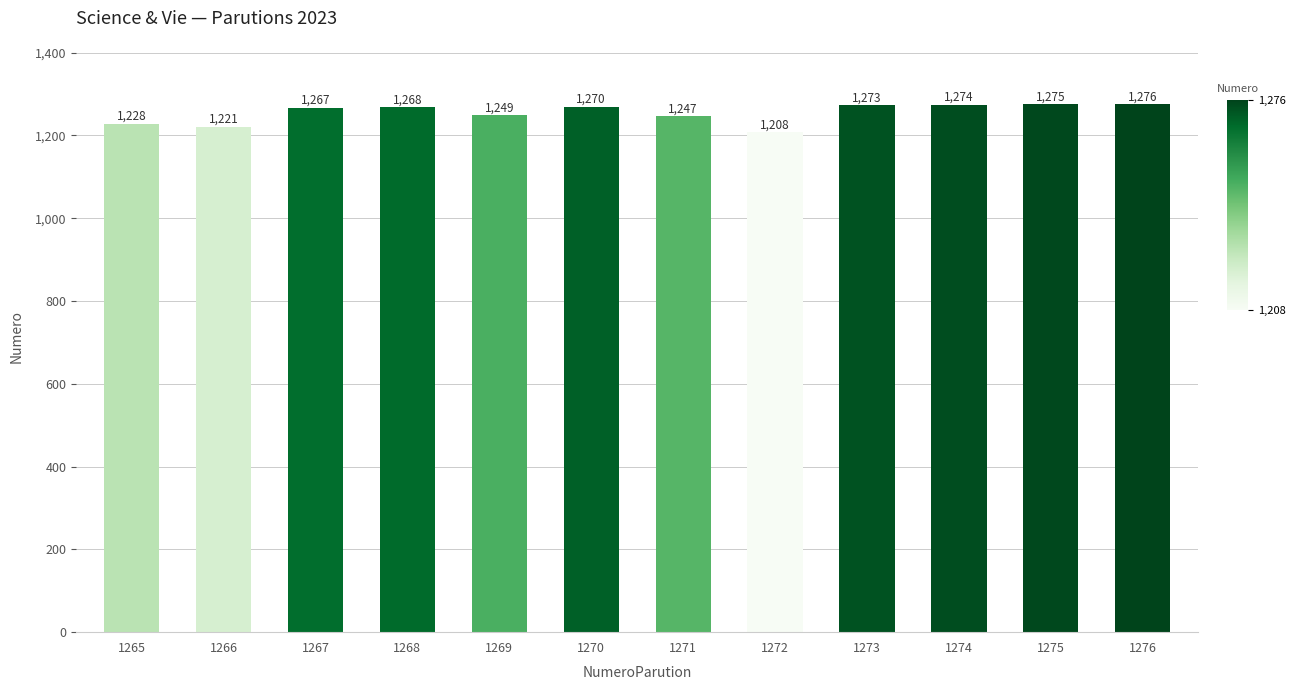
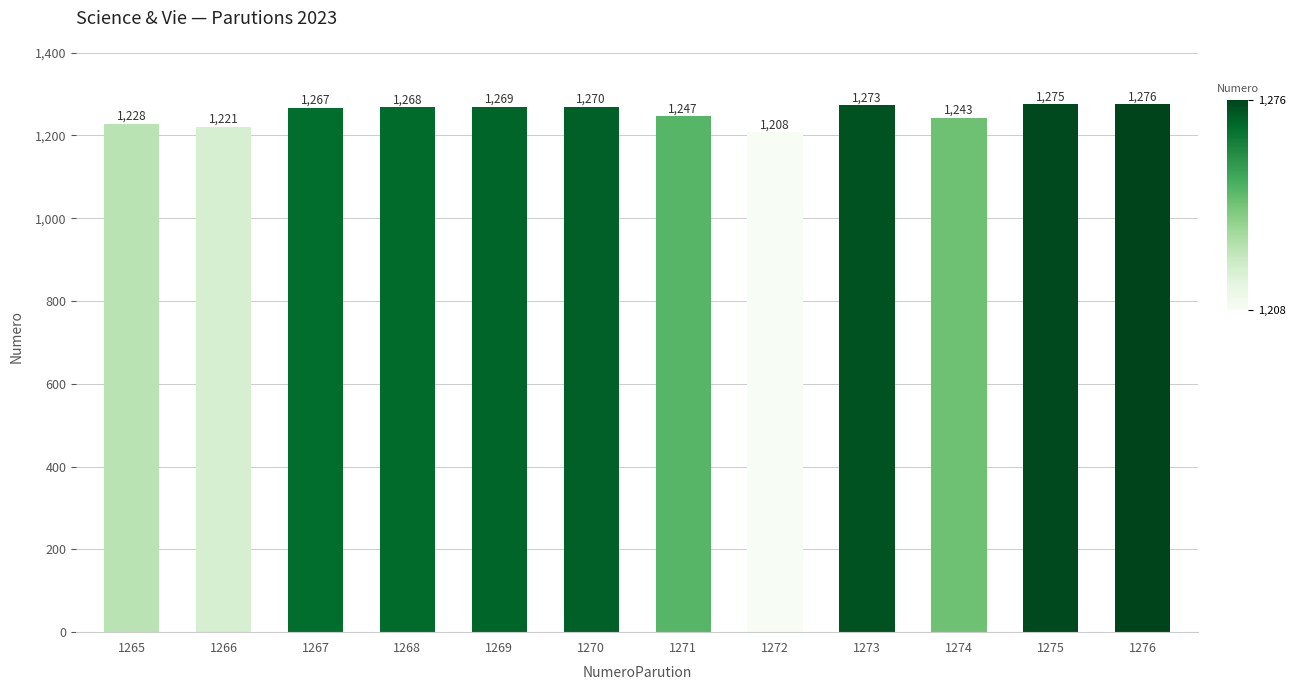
1269: 1,249 -> 1,269
1274: 1,274 -> 1,243
